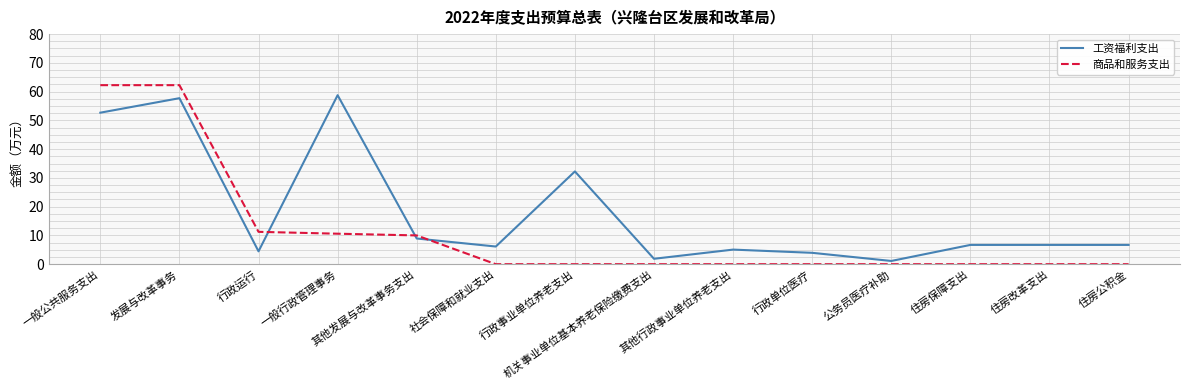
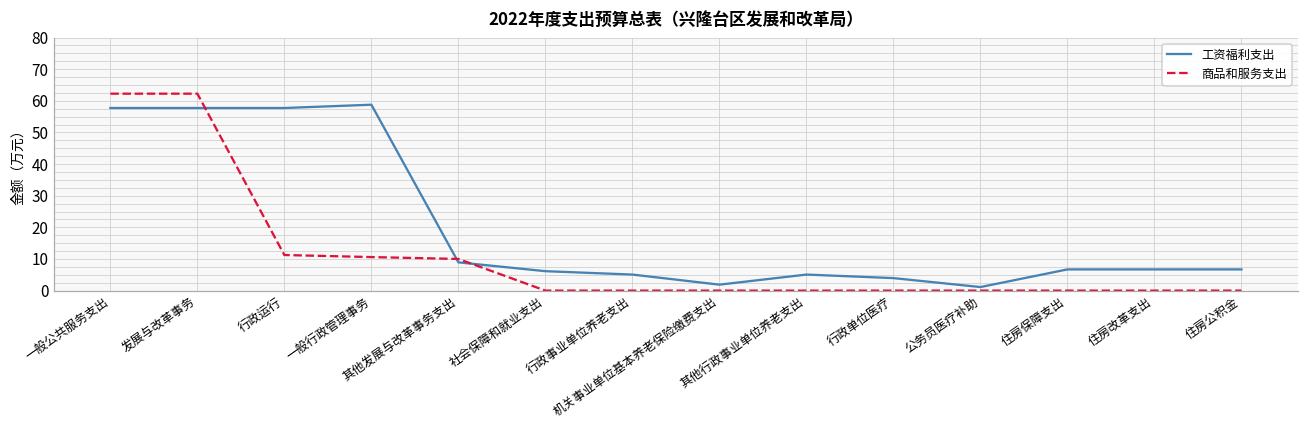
工资福利支出, 一般公共服务支出: 53 -> 58
工资福利支出, 行政运行: 4 -> 58
工资福利支出, 行政事业单位养老支出: 32 -> 5
